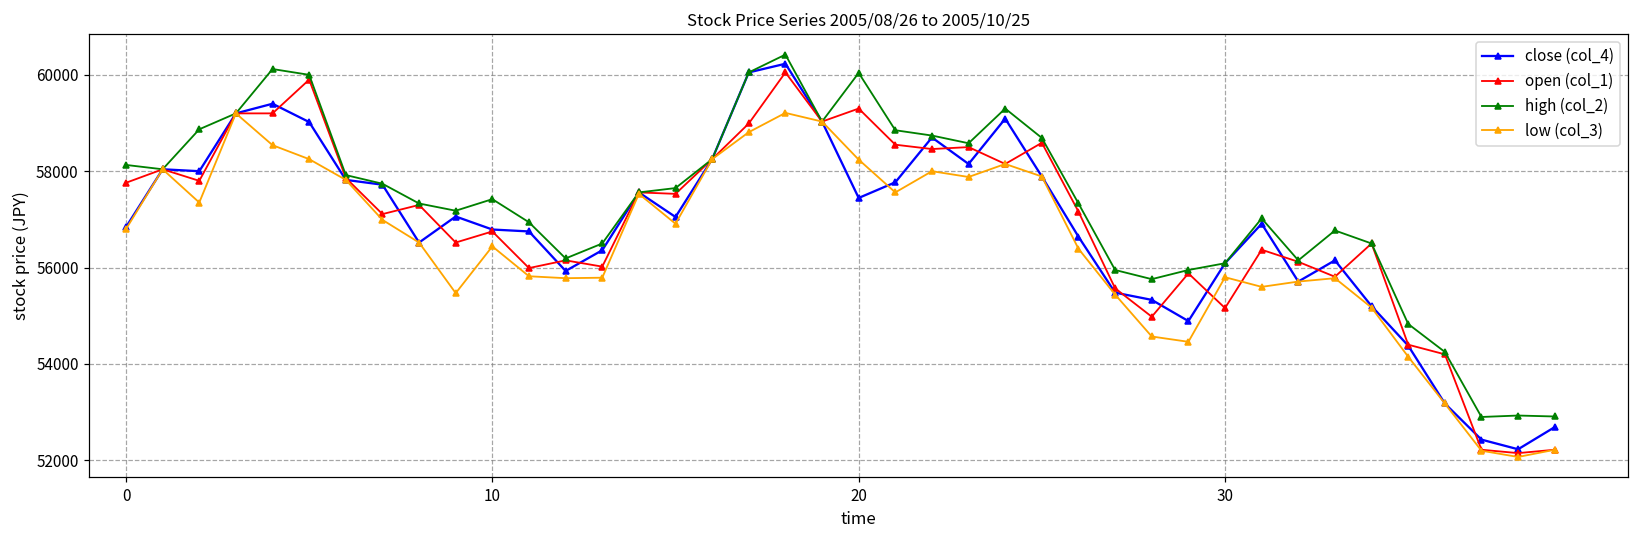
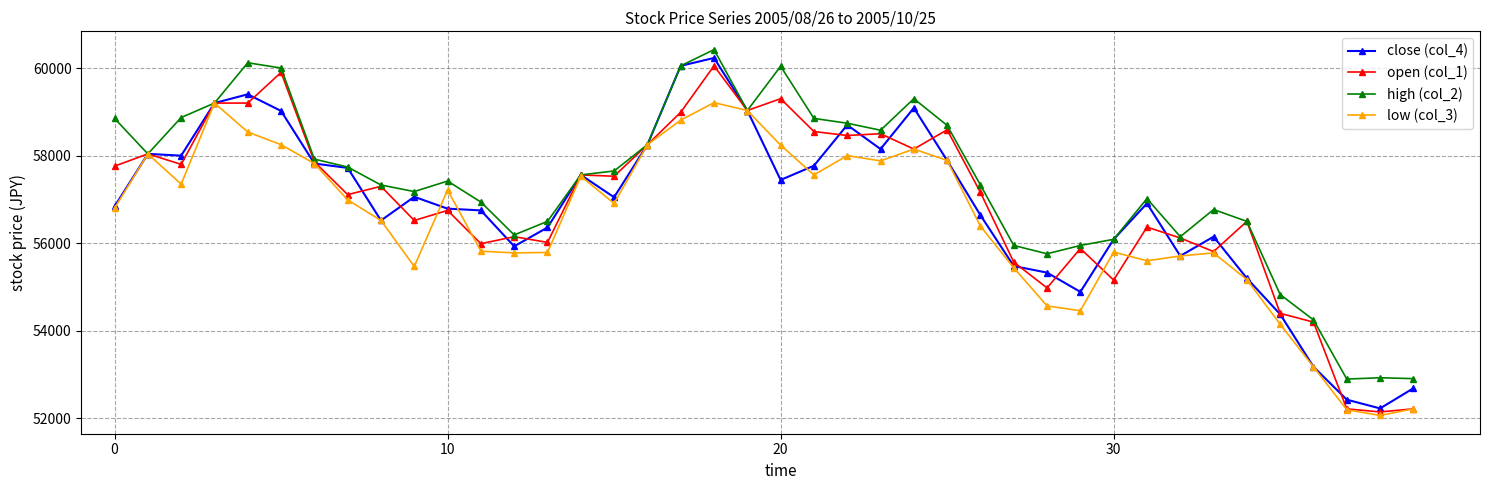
high (col_2), 0: 58100 -> 58800
low (col_3), 10: 56400 -> 57200
